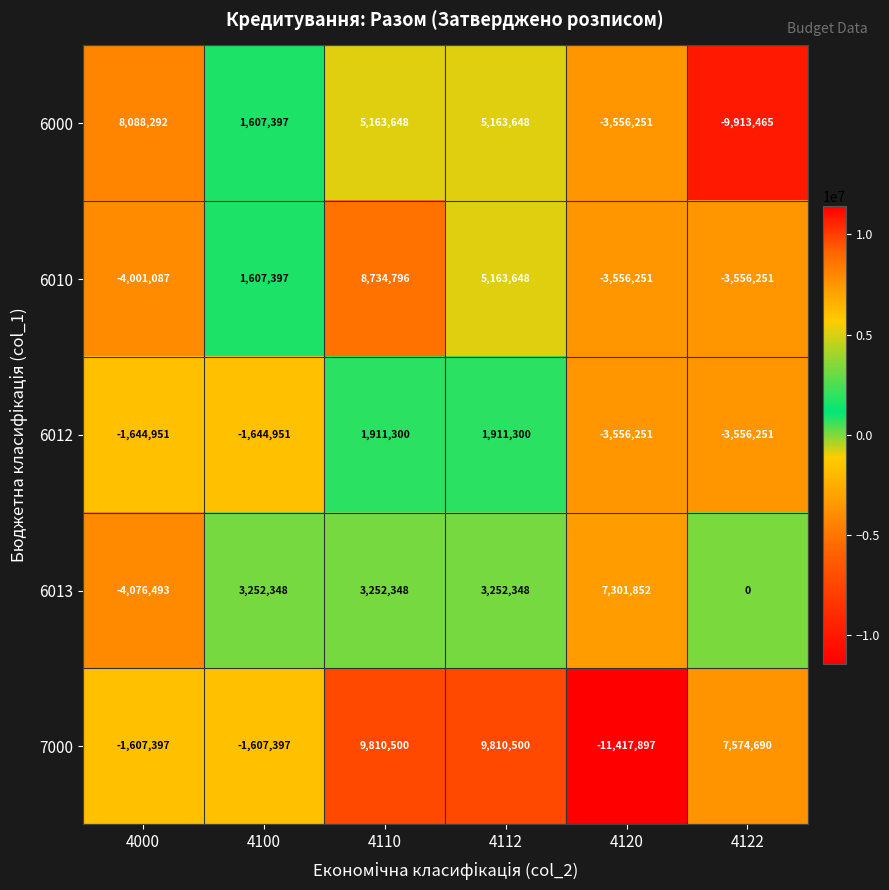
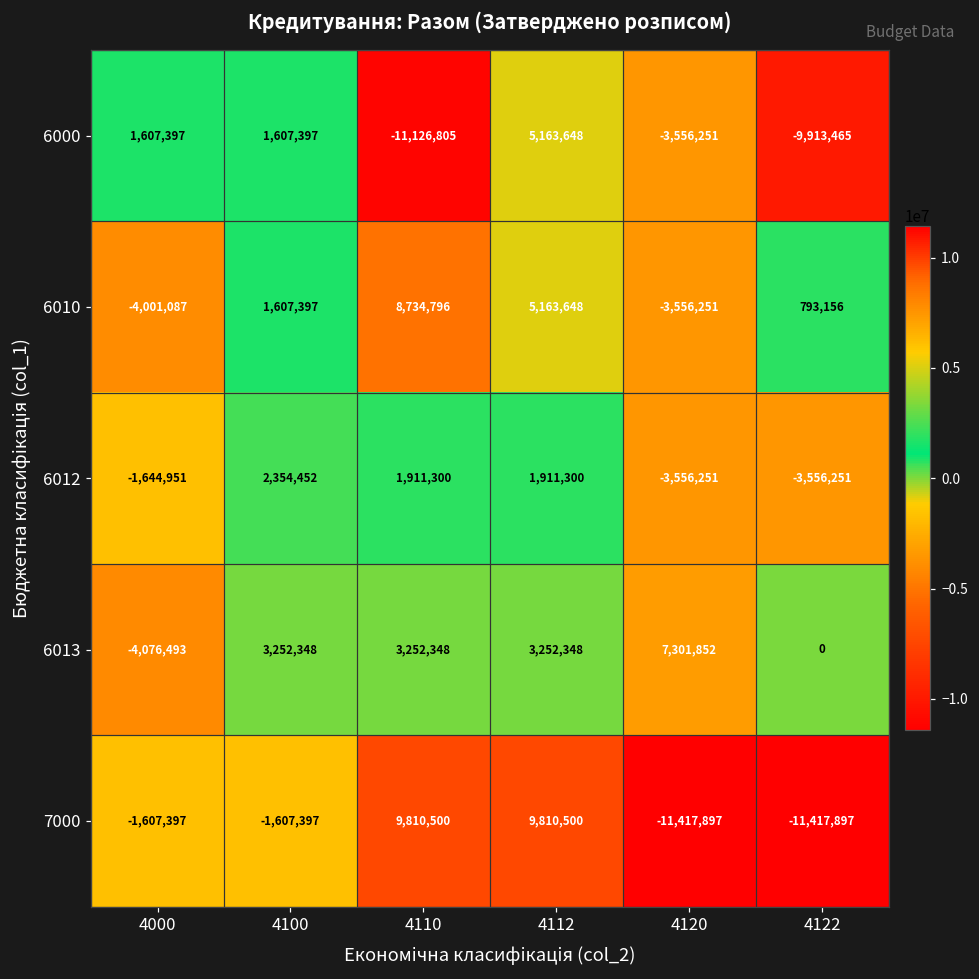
6000, 4000: 8,088,292 -> 1,607,397
6000, 4110: 5,163,648 -> -11,126,805
6010, 4122: -3,556,251 -> 793,156
6012, 4100: -1,644,951 -> 2,354,452
7000, 4122: 7,574,690 -> -11,417,897
